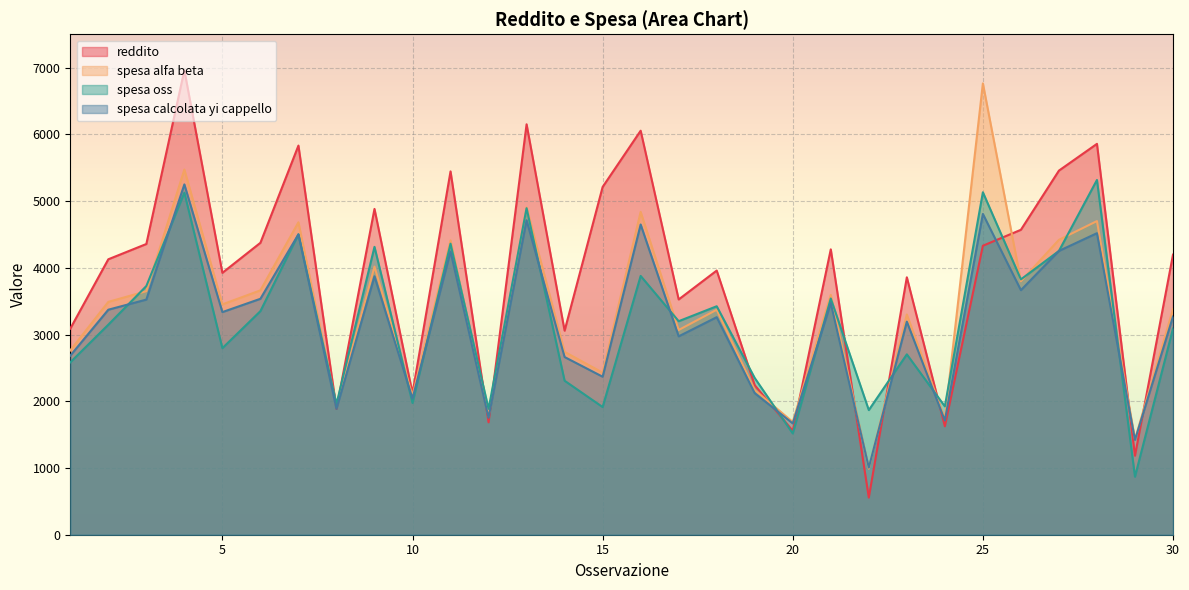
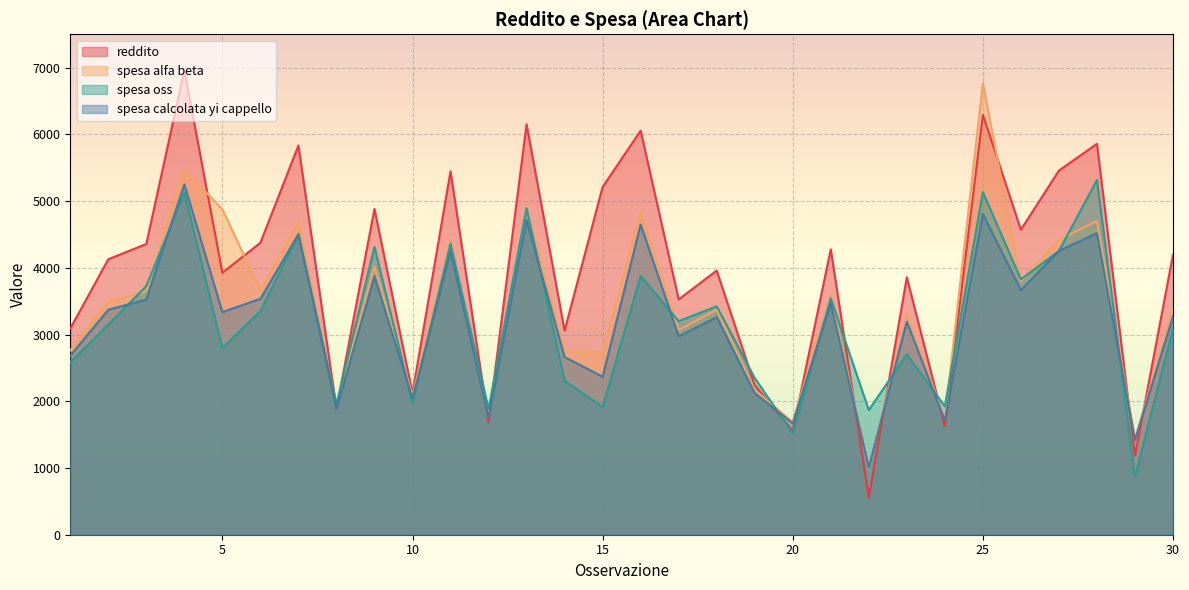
spesa alfa beta, 5: 3500 -> 4900
spesa alfa beta, 15: 2400 -> 2700
reddito, 25: 4300 -> 6300
